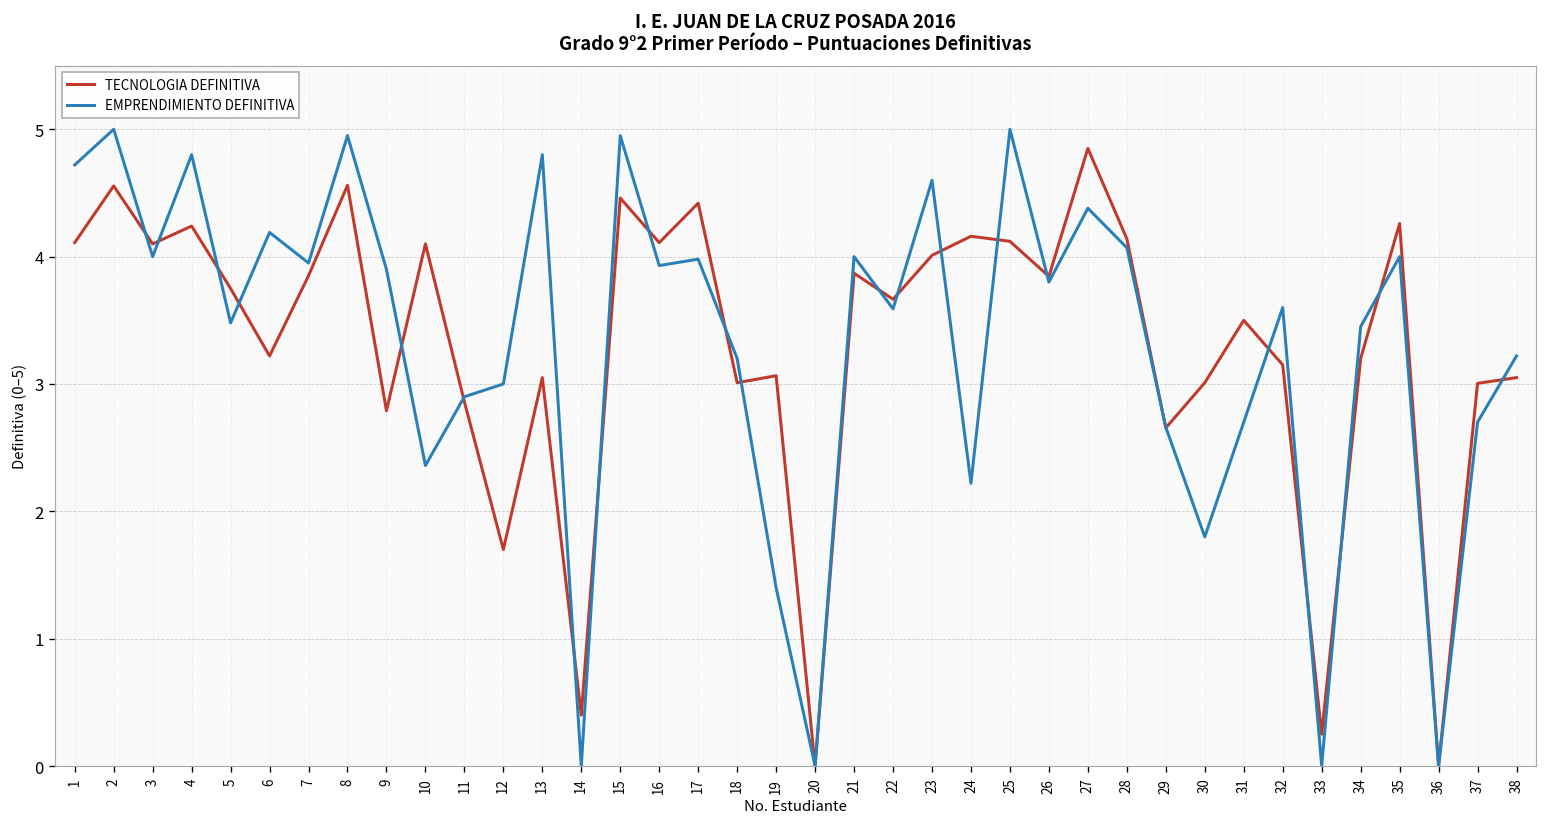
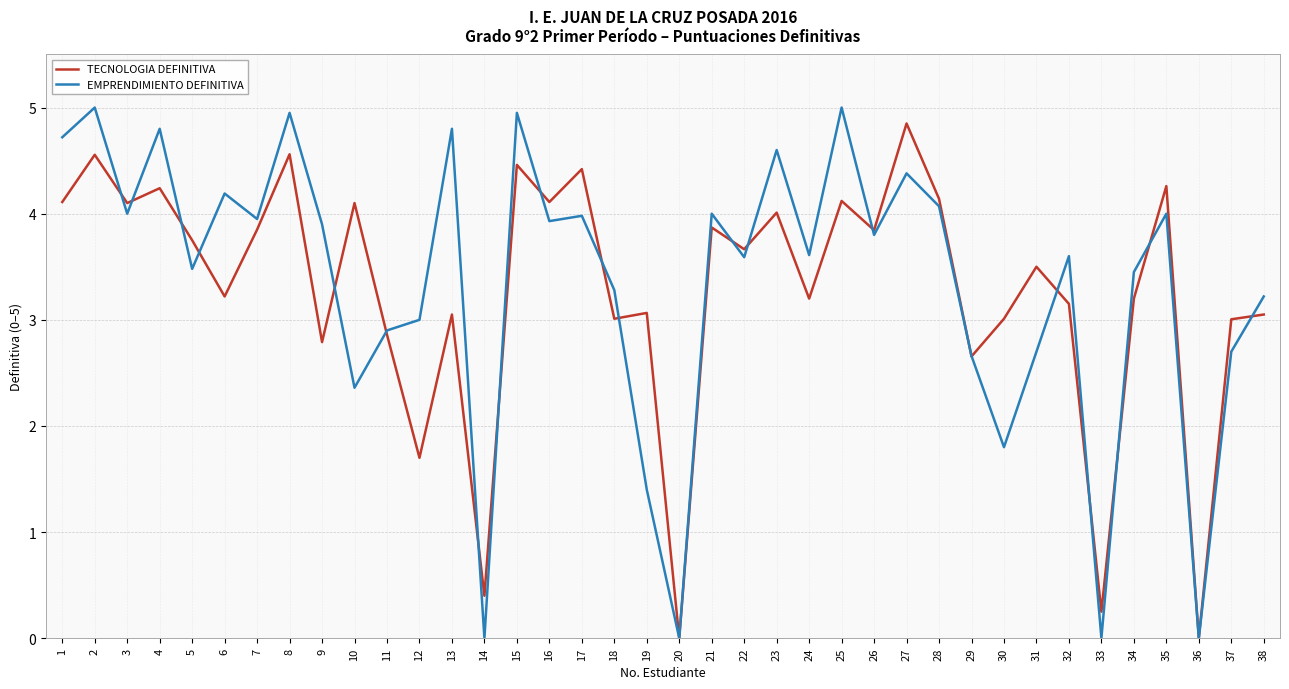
EMPRENDIMIENTO DEFINITIVA, 18: 3.20 -> 3.28
TECNOLOGIA DEFINITIVA, 24: 4.16 -> 3.20
EMPRENDIMIENTO DEFINITIVA, 24: 2.22 -> 3.61
